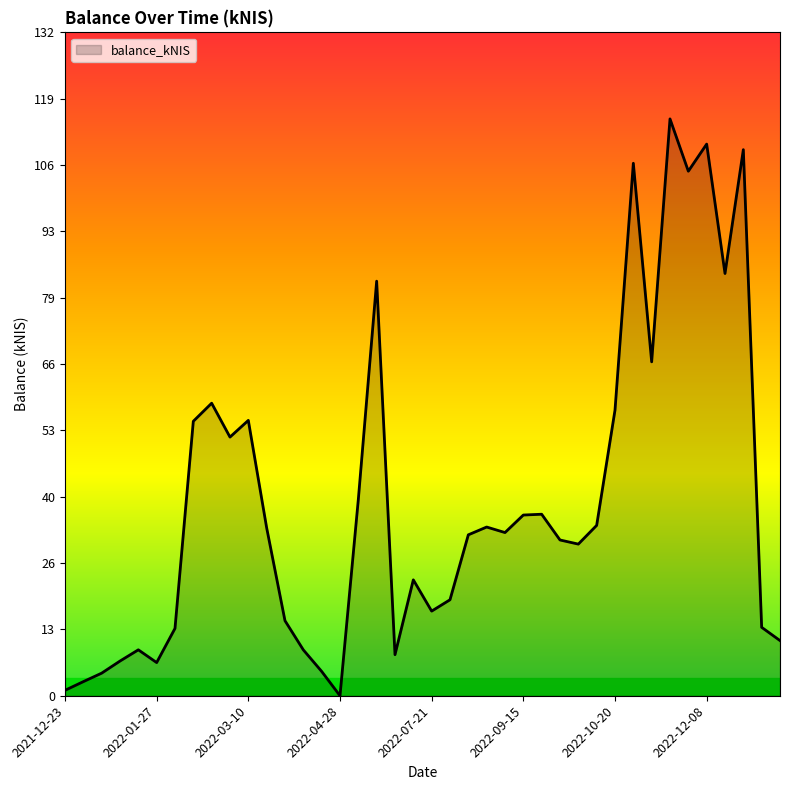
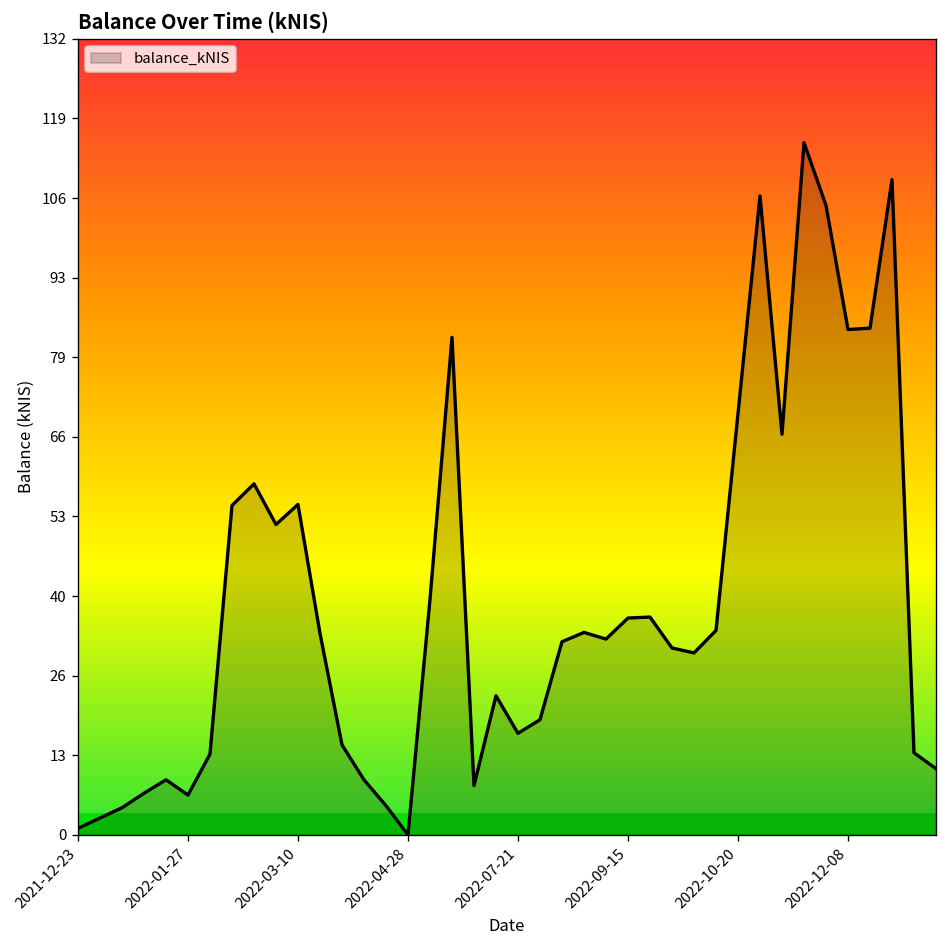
2022-10-20: 57 -> 70
2022-12-08: 110 -> 84
